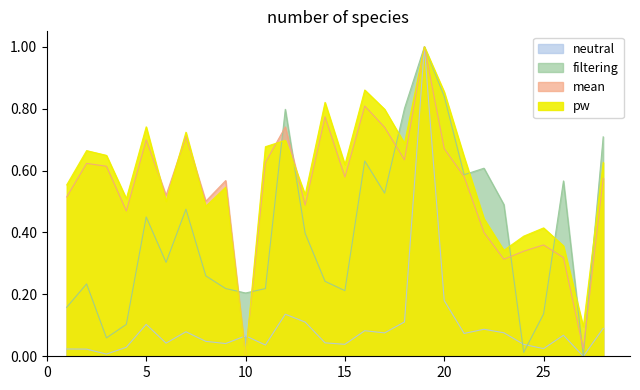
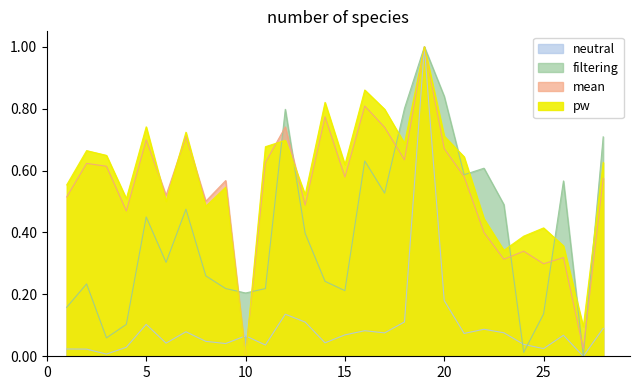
neutral, 15: 0.04 -> 0.07
pw, 20: 0.85 -> 0.71
mean, 25: 0.36 -> 0.30
